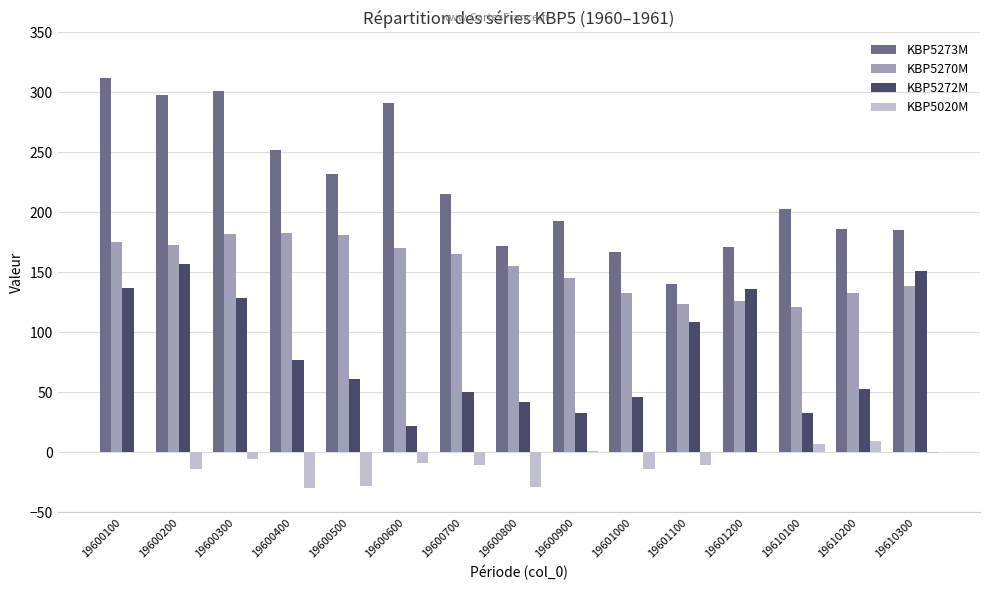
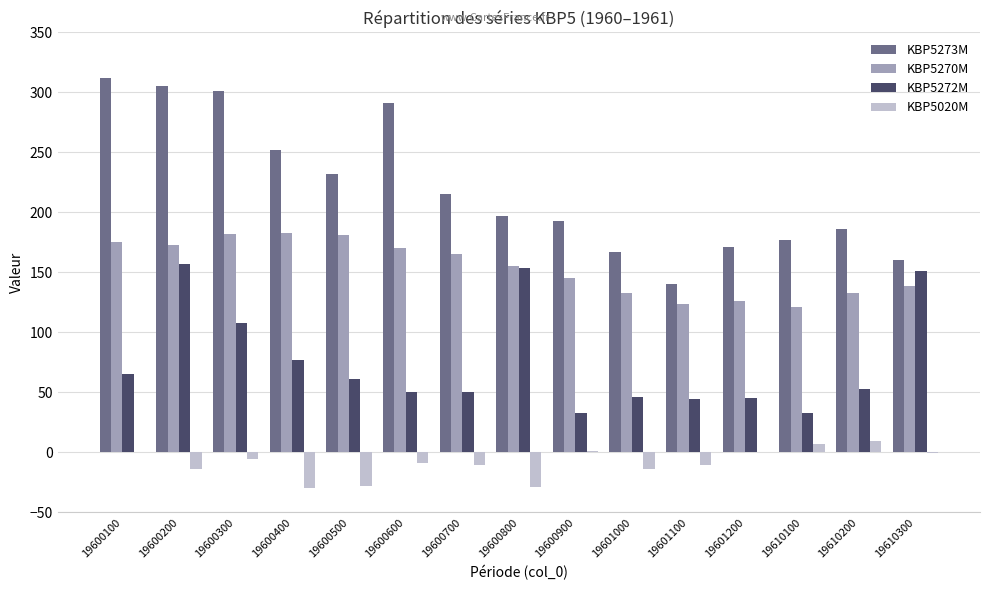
KBP5272M, 19600100: 137 -> 65
KBP5273M, 19600200: 298 -> 305
KBP5272M, 19600300: 129 -> 108
KBP5272M, 19600600: 22 -> 50
KBP5273M, 19600800: 172 -> 197
KBP5272M, 19600800: 42 -> 154
KBP5272M, 19601100: 109 -> 44
KBP5272M, 19601200: 136 -> 45
KBP5273M, 19610100: 203 -> 177
KBP5273M, 19610300: 185 -> 160
